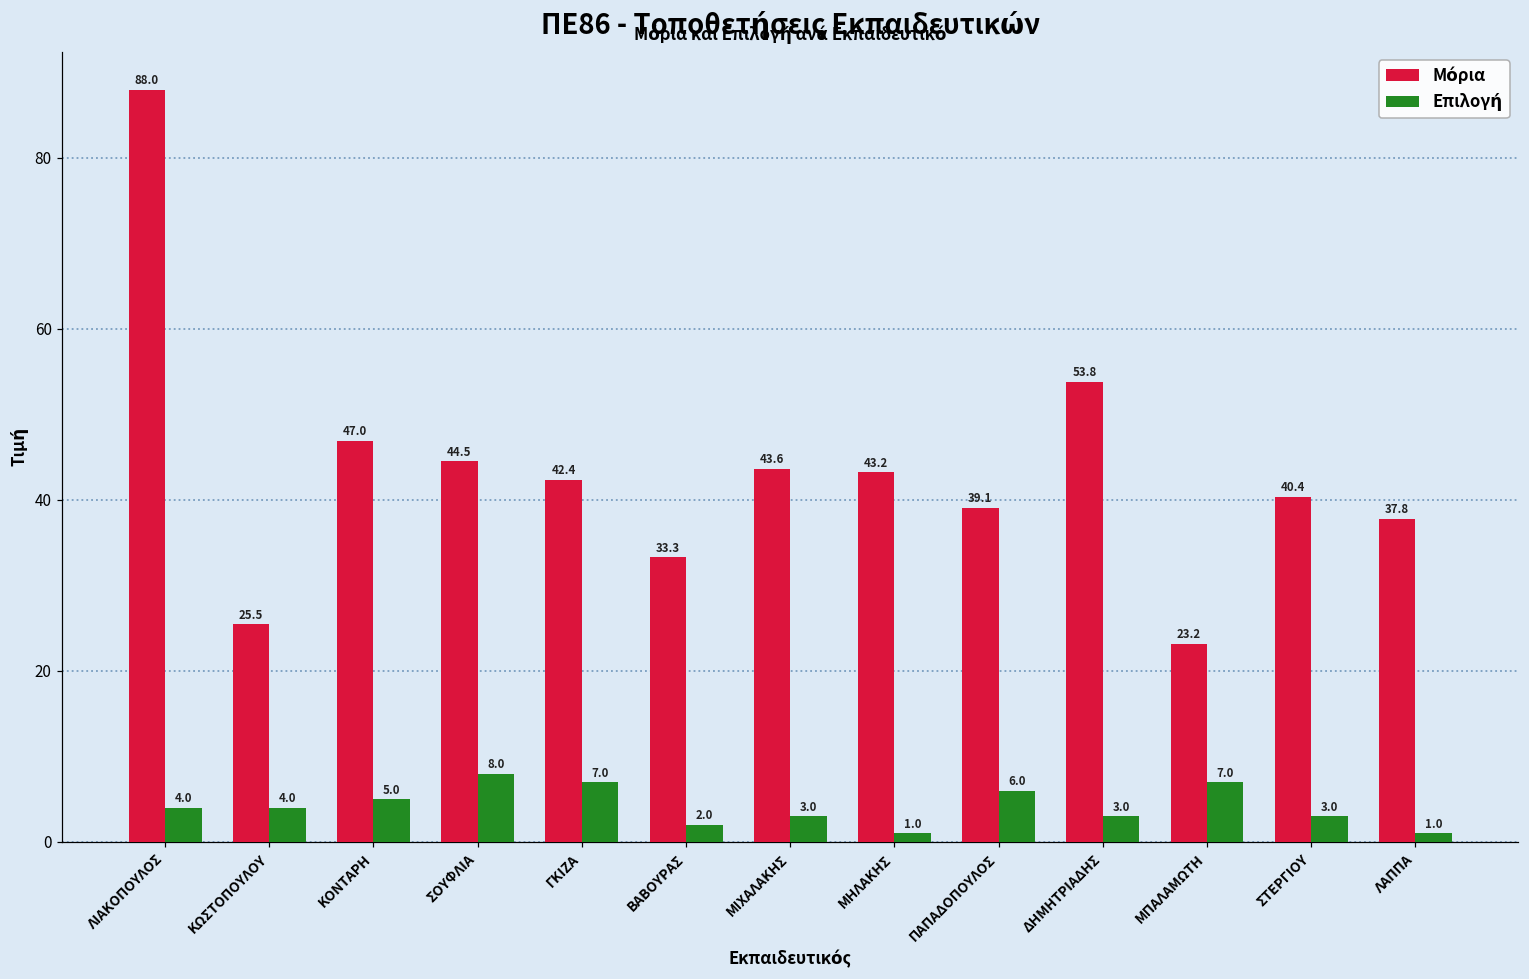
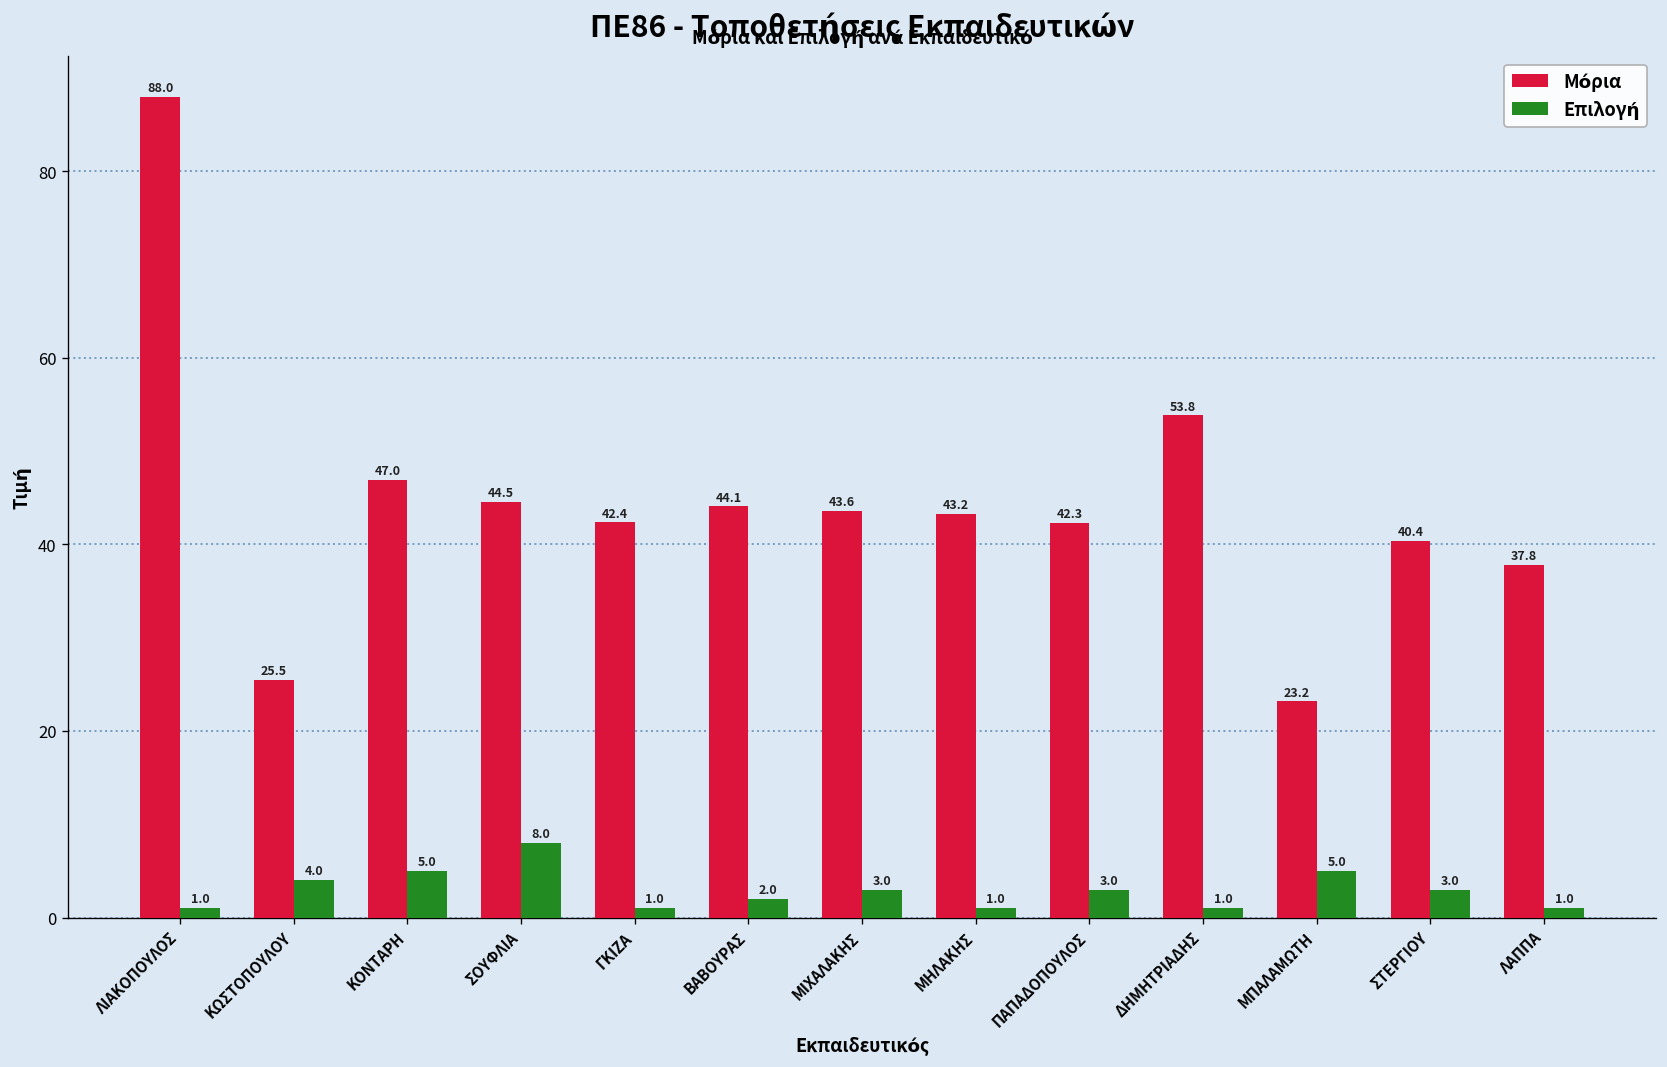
Επιλογή, ΛΙΑΚΟΠΟΥΛΟΣ: 4.0 -> 1.0
Επιλογή, ΓΚΙΖΑ: 7.0 -> 1.0
Μόρια, ΒΑΒΟΥΡΑΣ: 33.3 -> 44.1
Μόρια, ΠΑΠΑΔΟΠΟΥΛΟΣ: 39.1 -> 42.3
Επιλογή, ΠΑΠΑΔΟΠΟΥΛΟΣ: 6.0 -> 3.0
Επιλογή, ΔΗΜΗΤΡΙΑΔΗΣ: 3.0 -> 1.0
Επιλογή, ΜΠΑΛΑΜΩΤΗ: 7.0 -> 5.0
